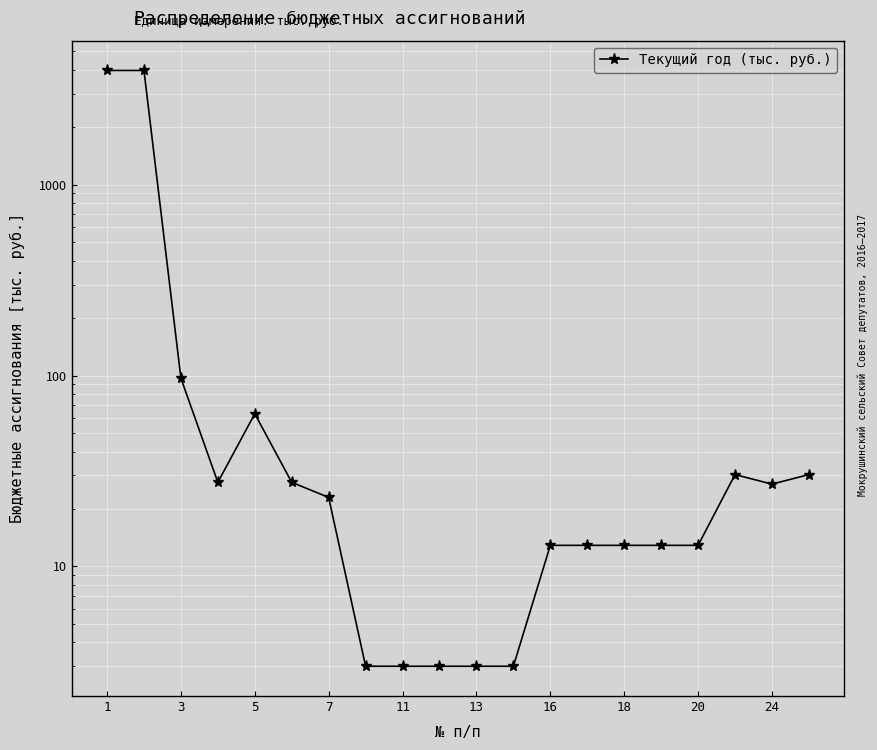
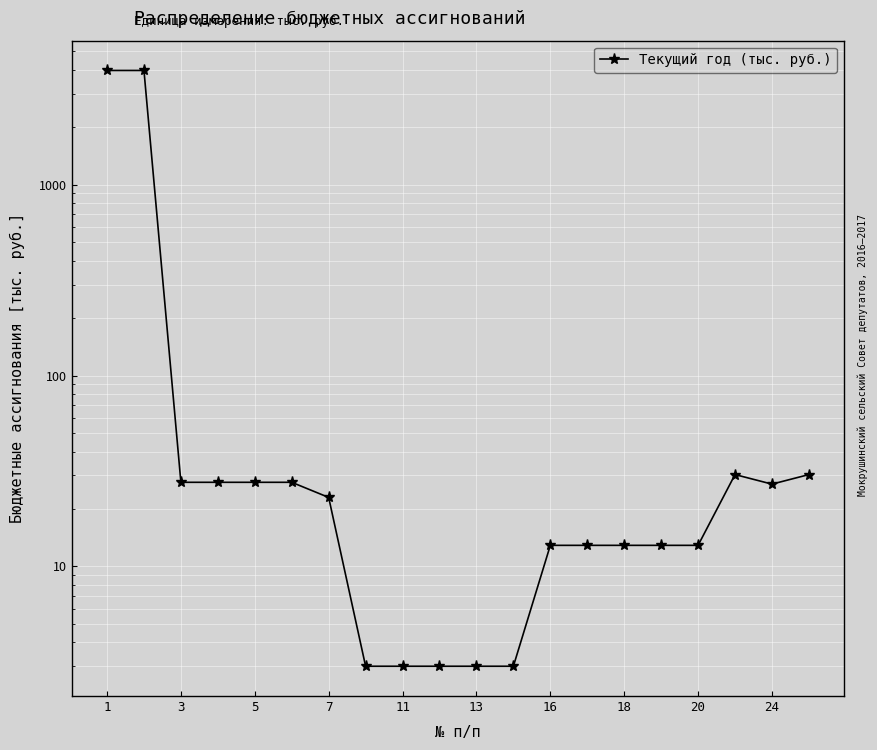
3: 100 -> 28
5: 63 -> 28
